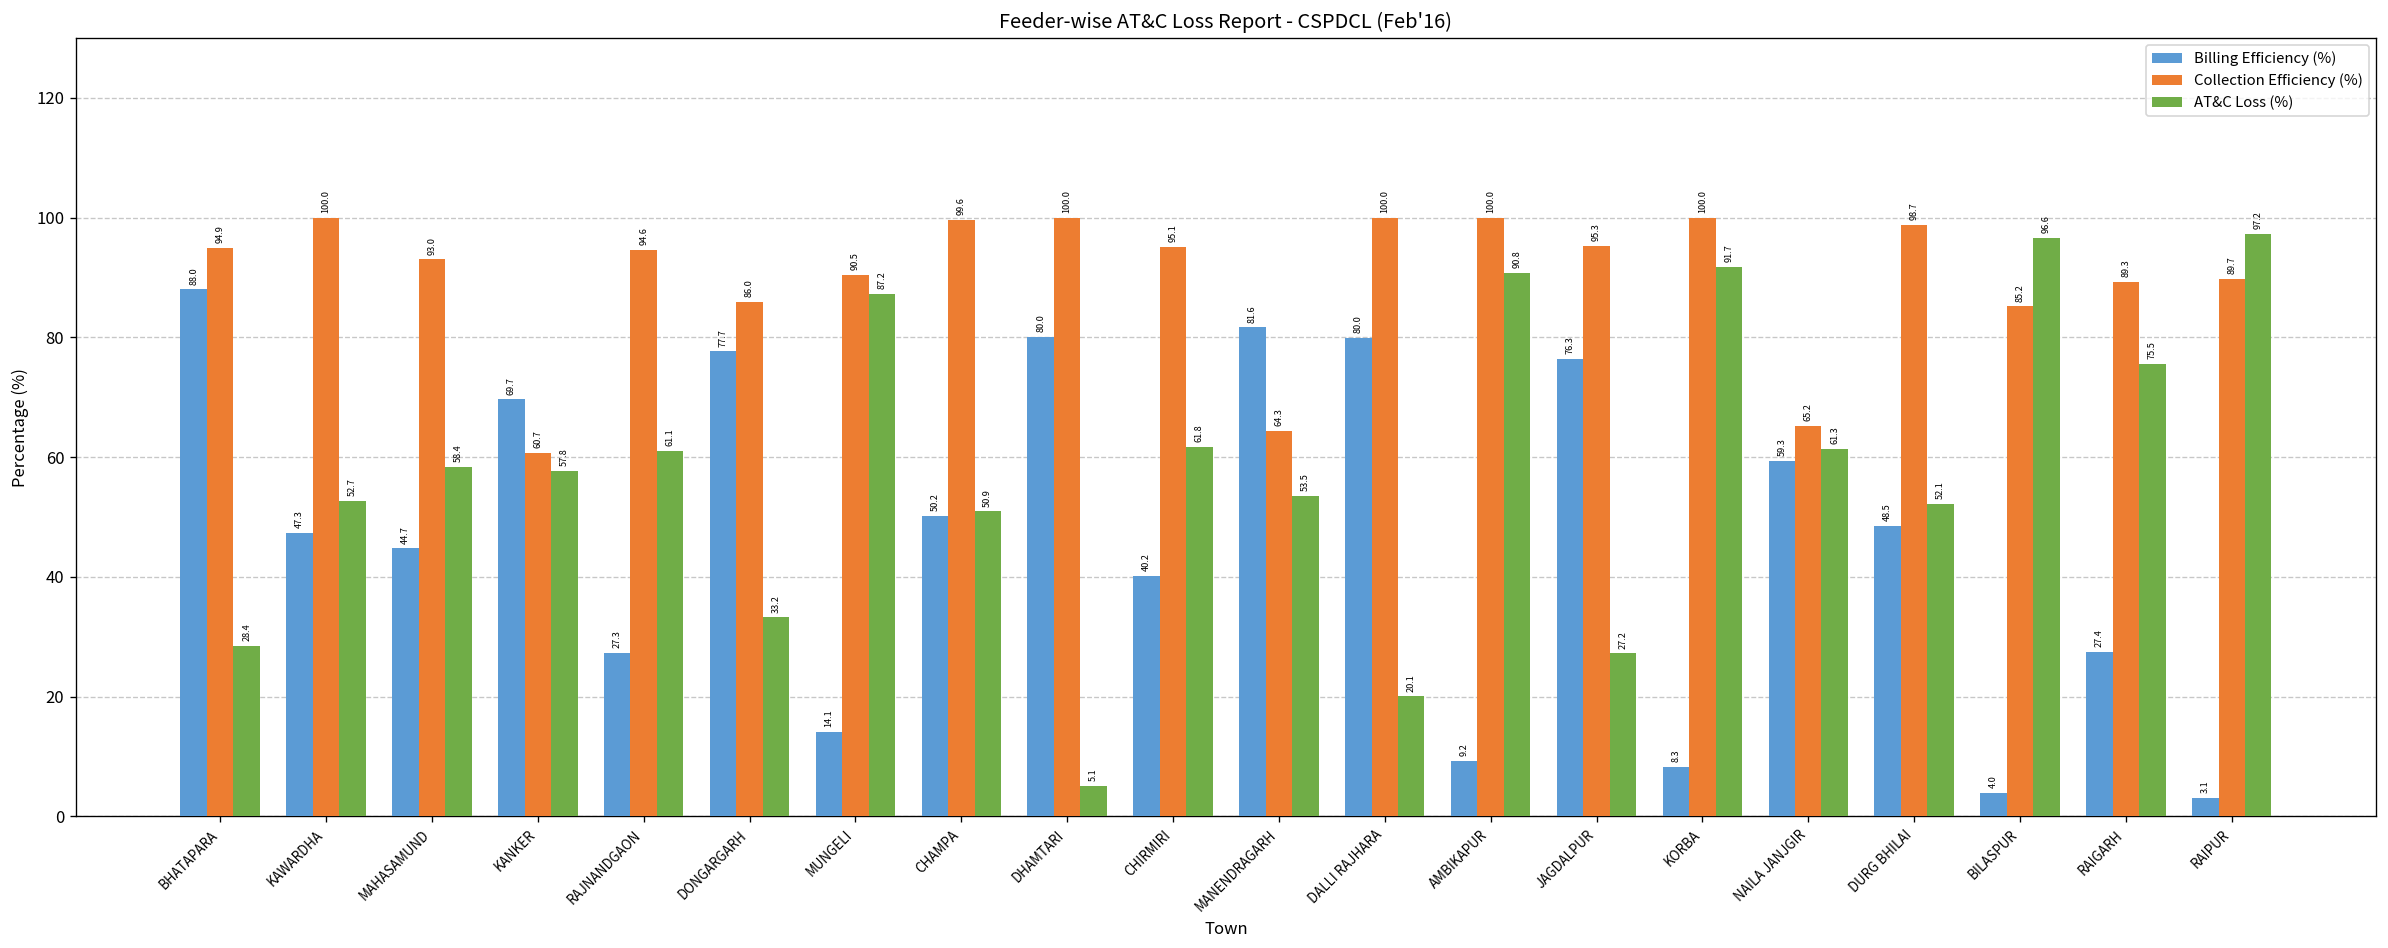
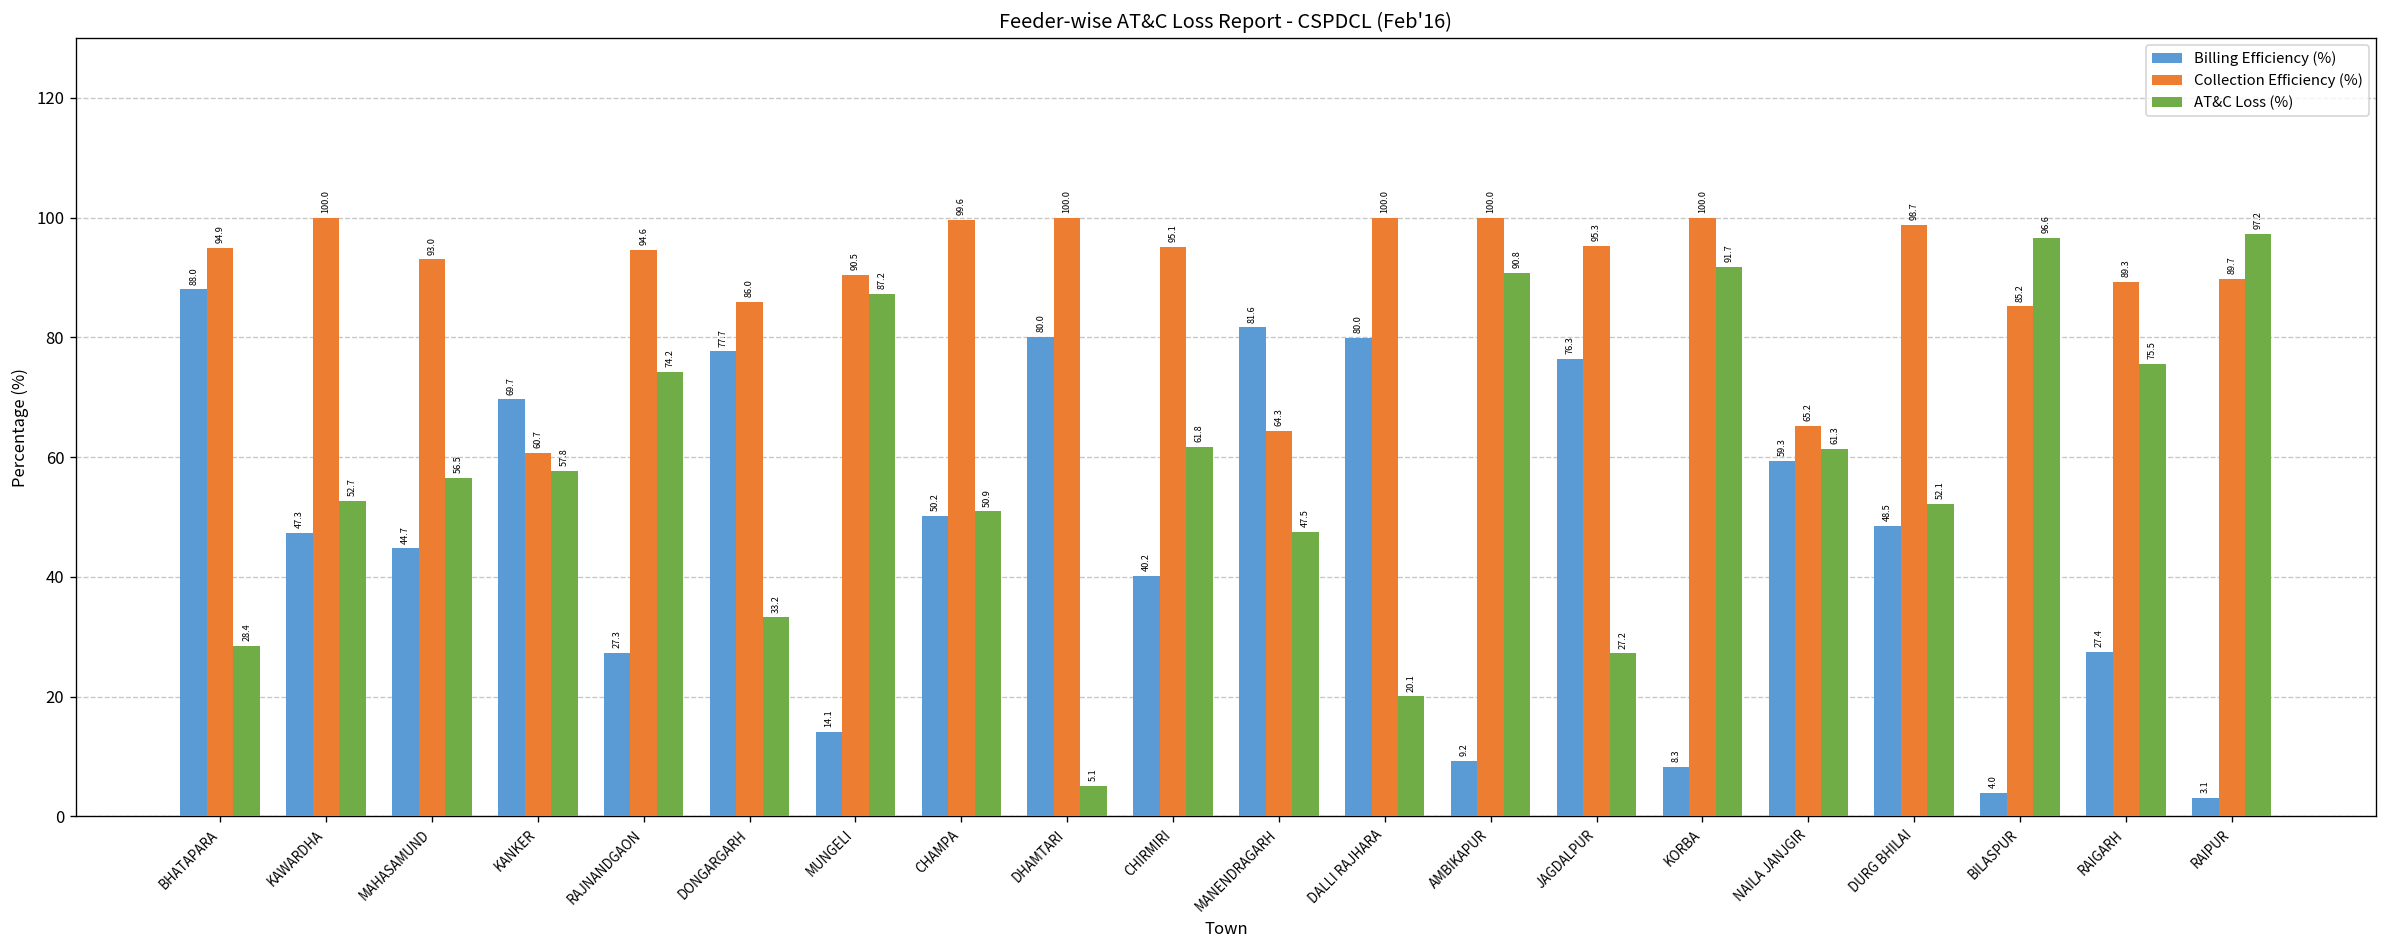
AT&C Loss (%), MAHASAMUND: 58.4 -> 56.5
AT&C Loss (%), RAJNANDGAON: 61.1 -> 74.2
AT&C Loss (%), MANENDRAGARH: 53.5 -> 47.5
